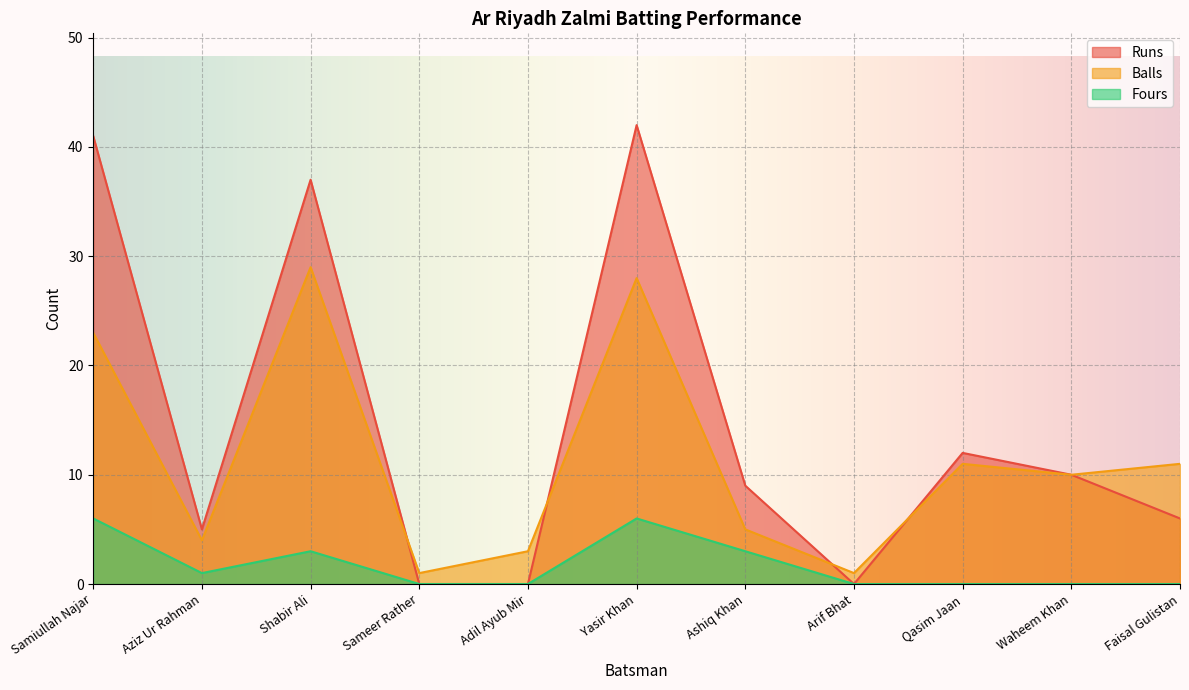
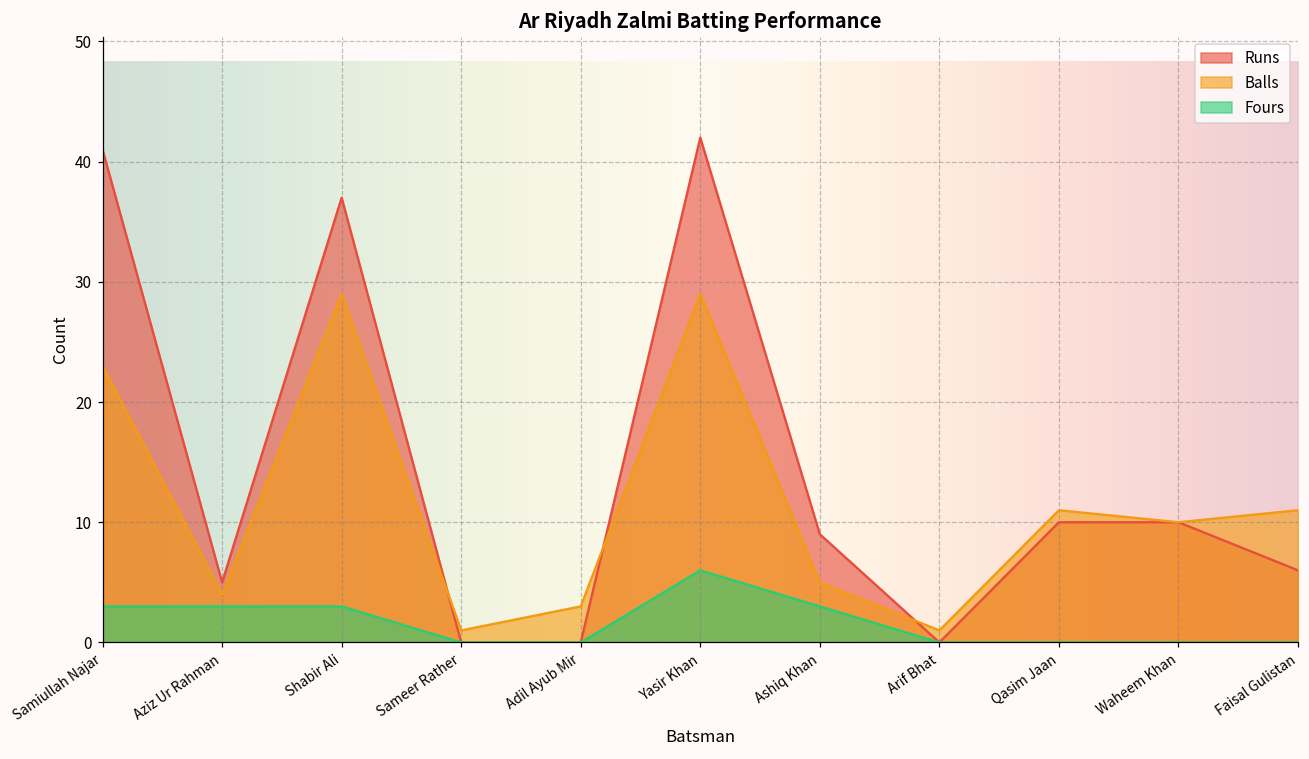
Fours, Samiullah Najar: 6 -> 3
Fours, Aziz Ur Rahman: 1 -> 3
Balls, Yasir Khan: 28 -> 29
Runs, Qasim Jaan: 12 -> 10
